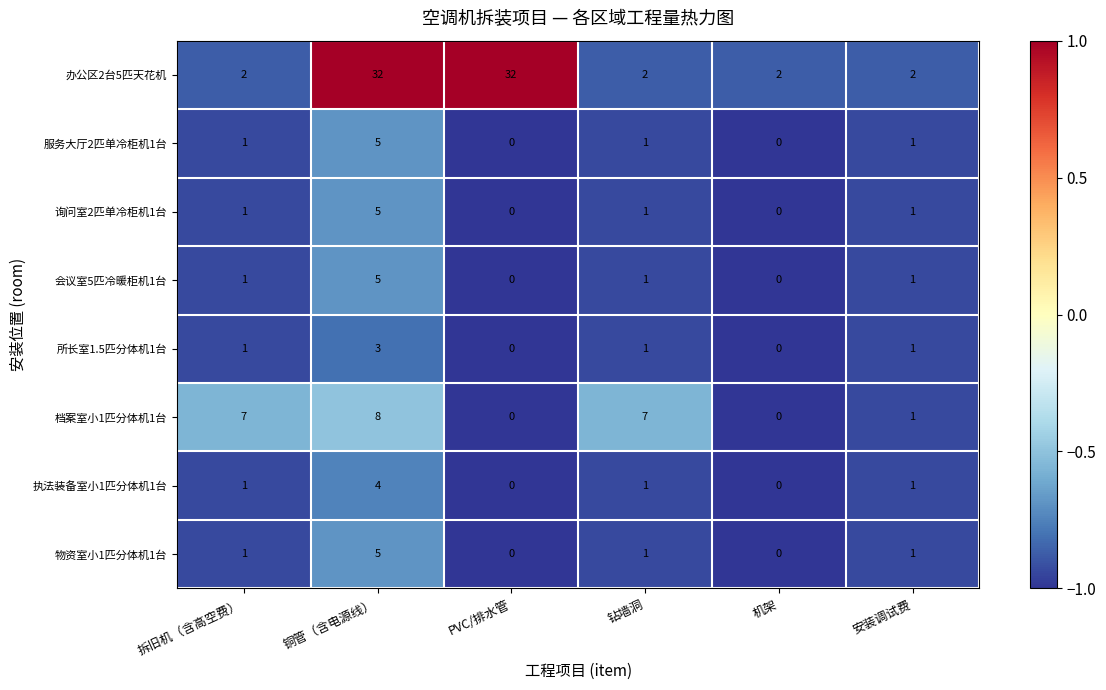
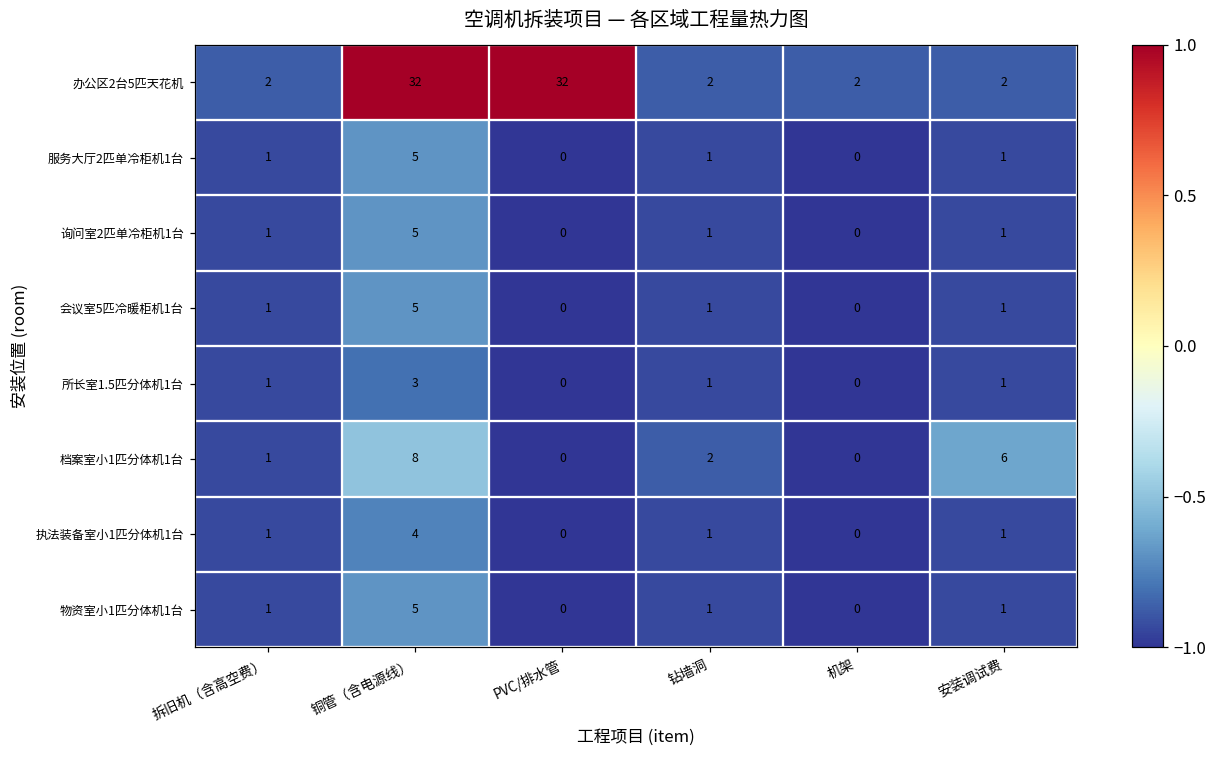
档案室小1匹分体机1台, 拆旧机（含高空费）: 7 -> 1
档案室小1匹分体机1台, 钻墙洞: 7 -> 2
档案室小1匹分体机1台, 安装调试费: 1 -> 6
